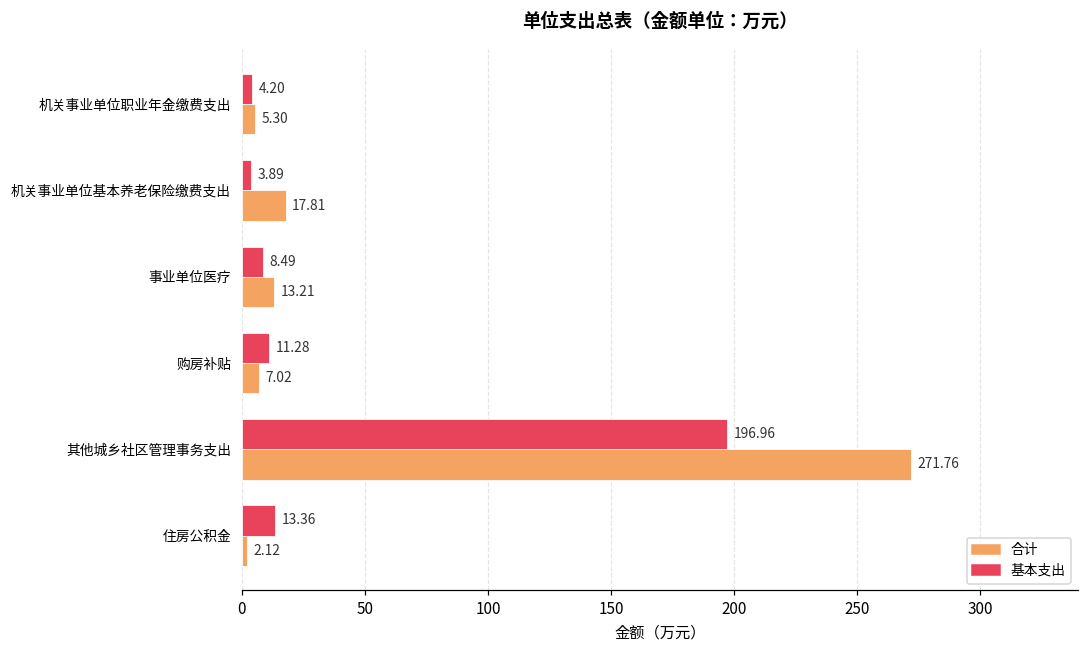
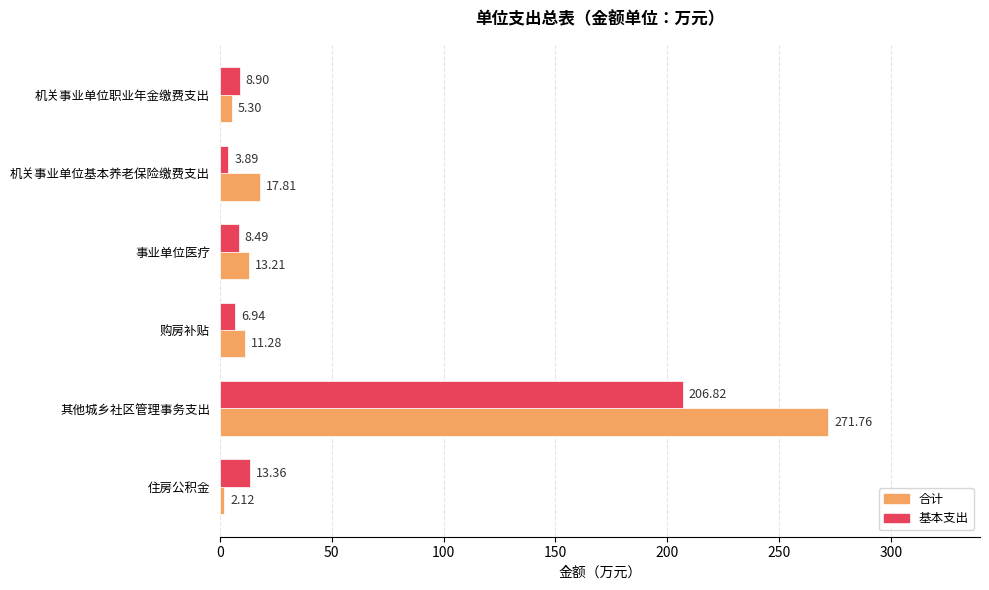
基本支出, 机关事业单位职业年金缴费支出: 4.20 -> 8.90
基本支出, 购房补贴: 11.28 -> 6.94
合计, 购房补贴: 7.02 -> 11.28
基本支出, 其他城乡社区管理事务支出: 196.96 -> 206.82
